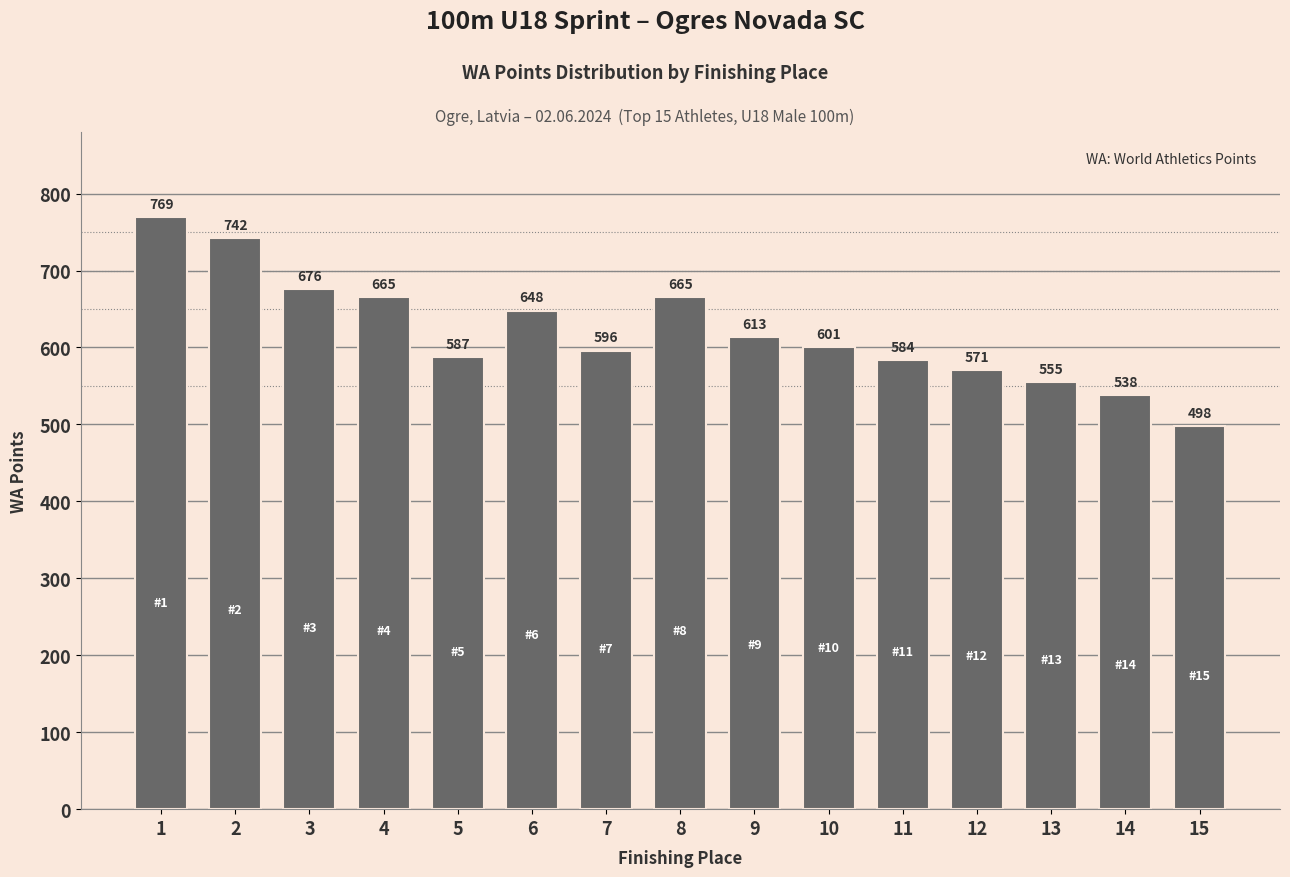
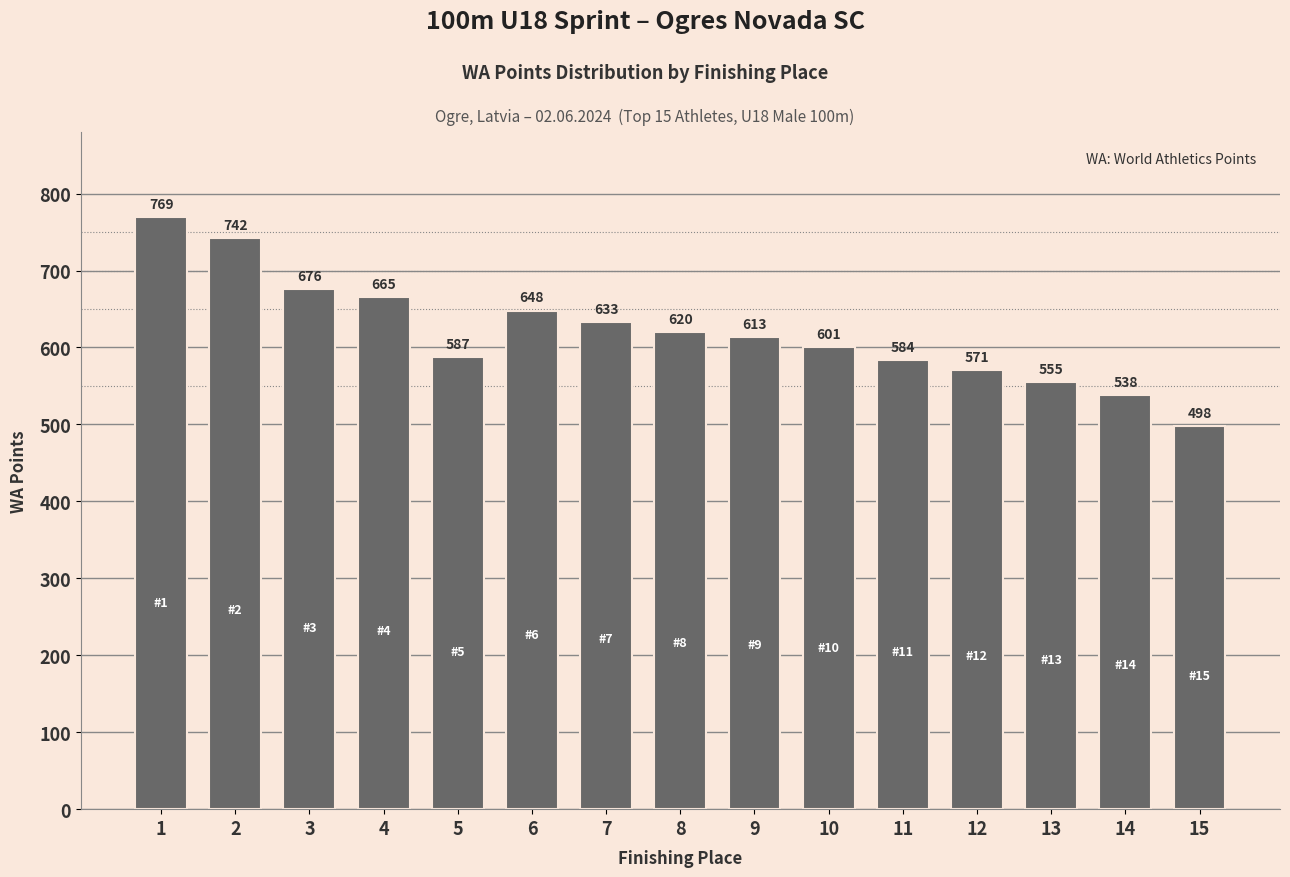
7: 596 -> 633
8: 665 -> 620
